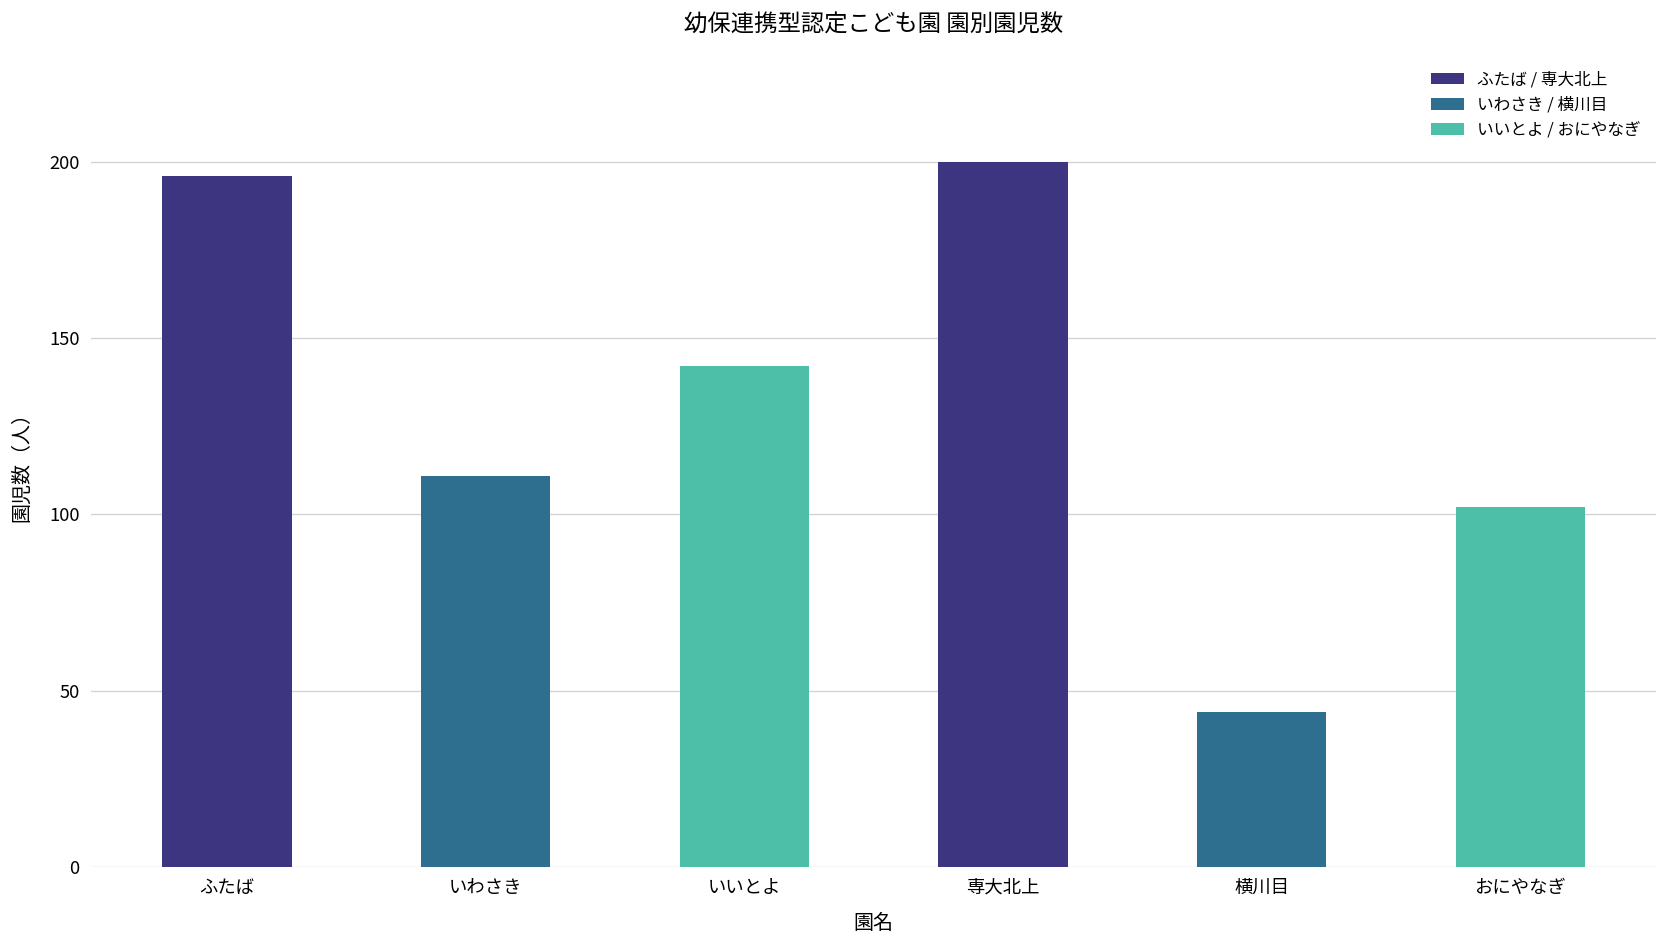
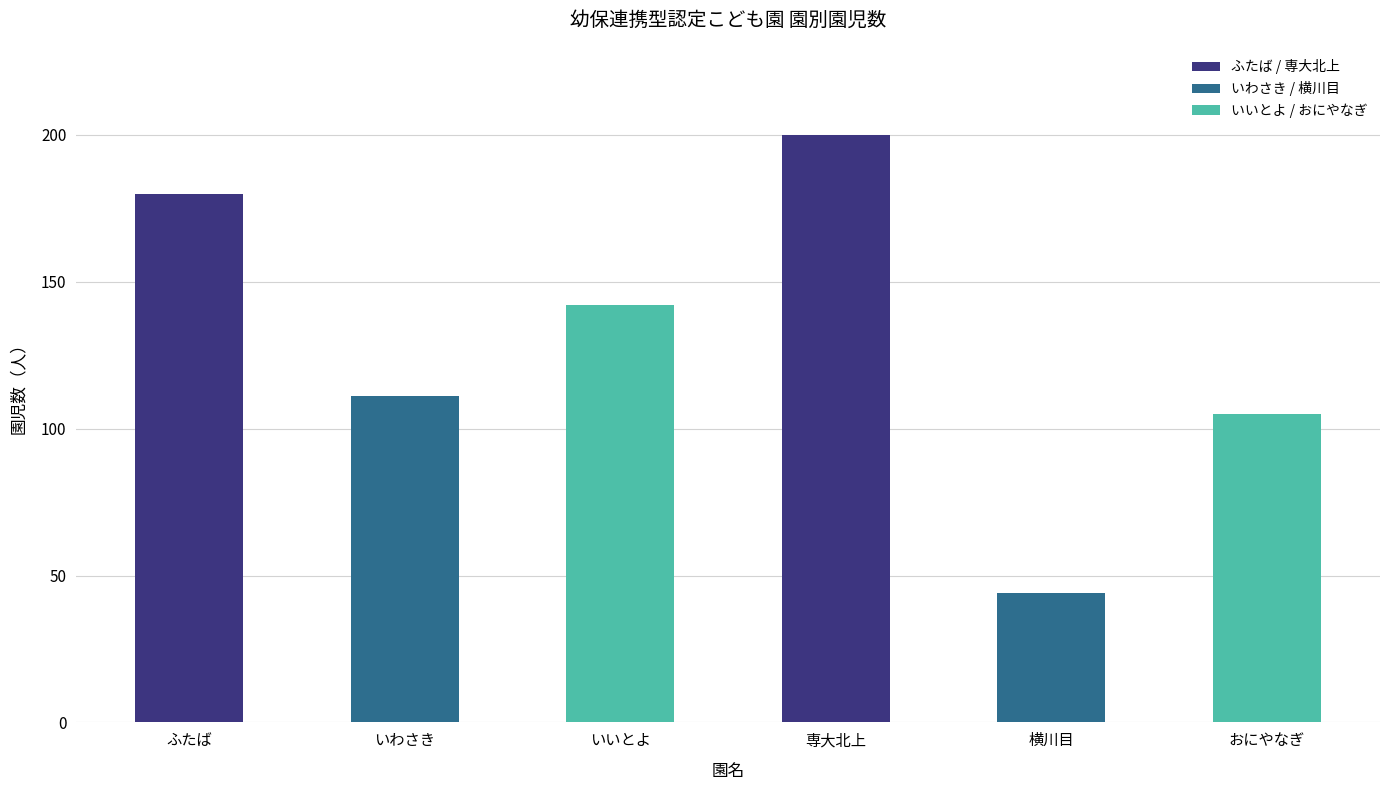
ふたば: 196 -> 180
おにやなぎ: 102 -> 105
